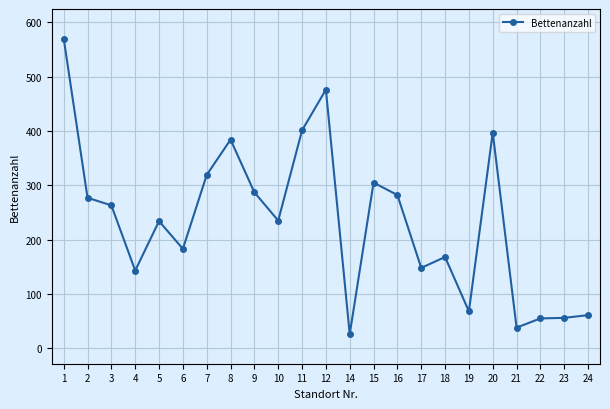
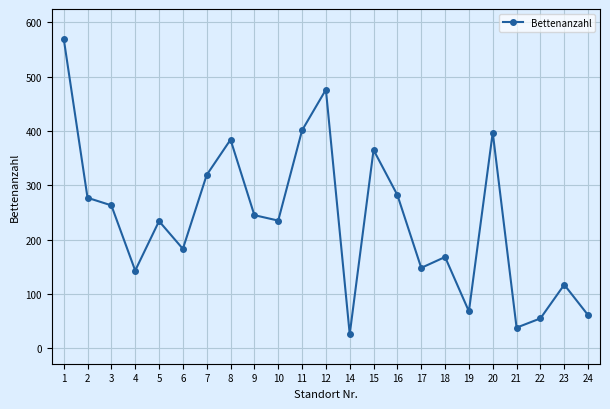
9: 290 -> 250
15: 310 -> 370
23: 60 -> 120
